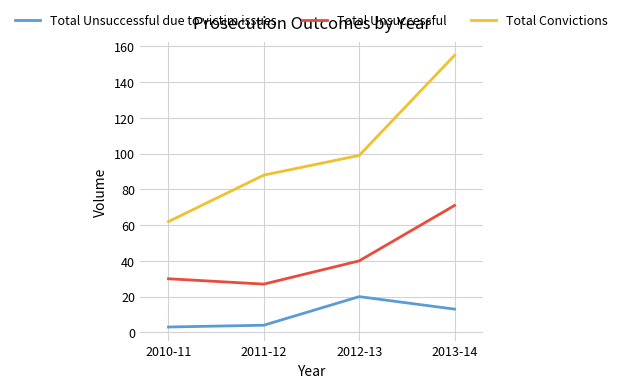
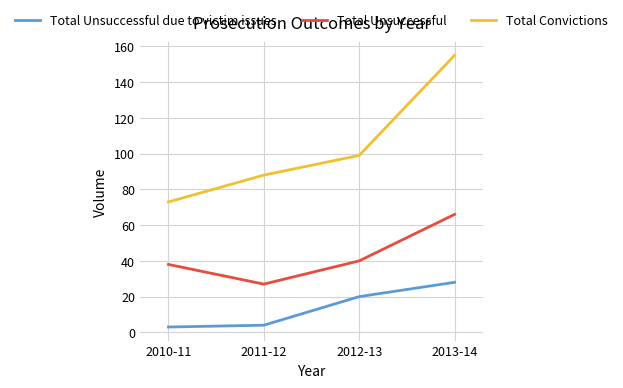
Total Unsuccessful, 2010-11: 30 -> 38
Total Convictions, 2010-11: 62 -> 73
Total Unsuccessful due to victim issues, 2013-14: 13 -> 28
Total Unsuccessful, 2013-14: 71 -> 66
